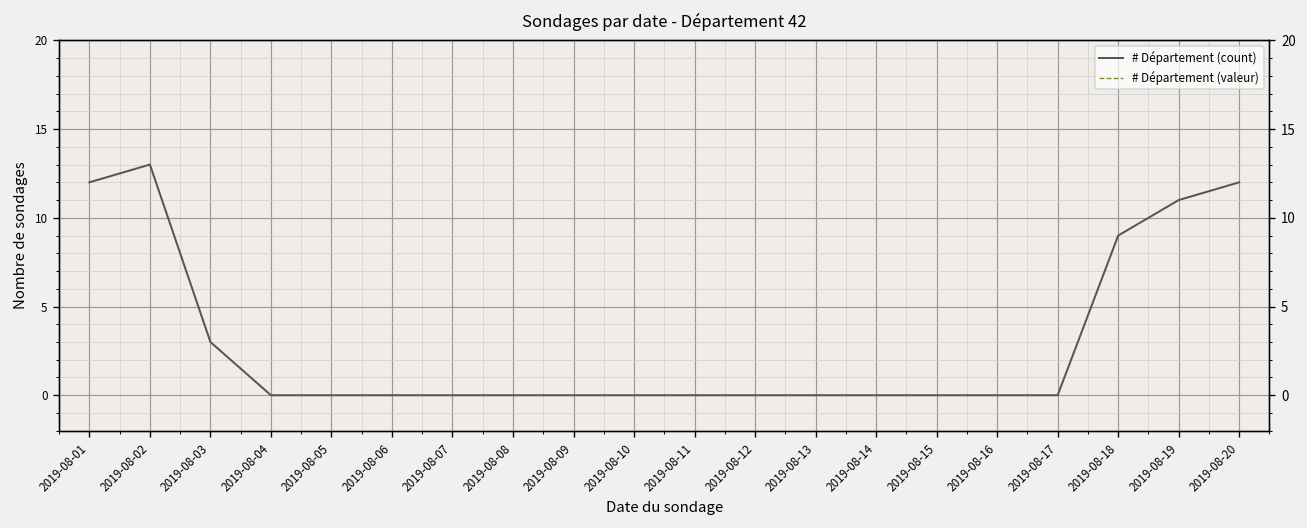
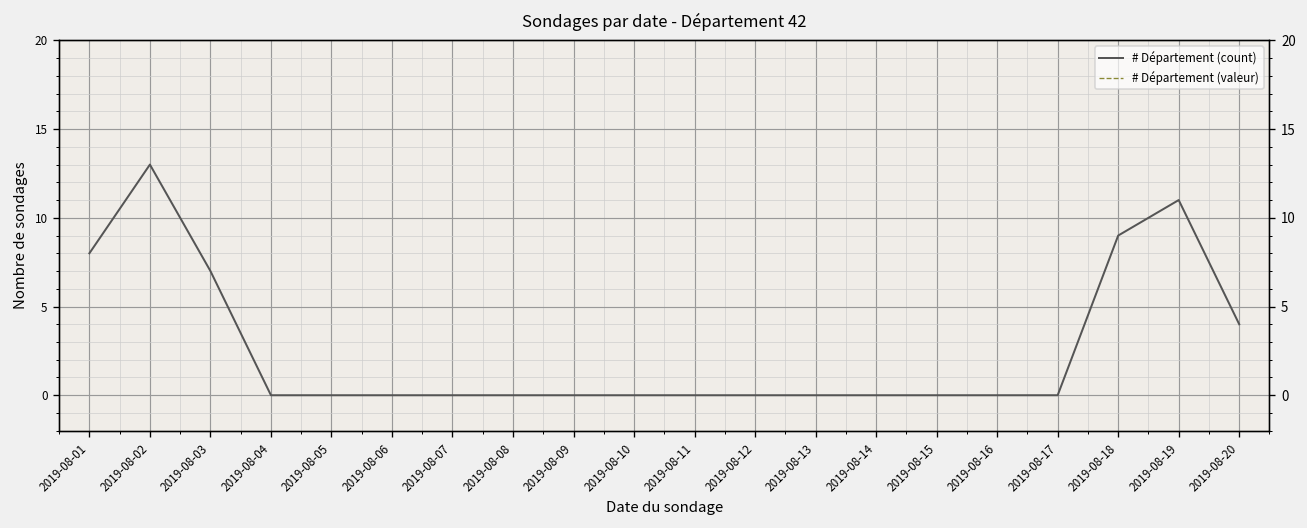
# Département (count), 2019-08-01: 12 -> 8
# Département (count), 2019-08-03: 3 -> 7
# Département (count), 2019-08-20: 12 -> 4
